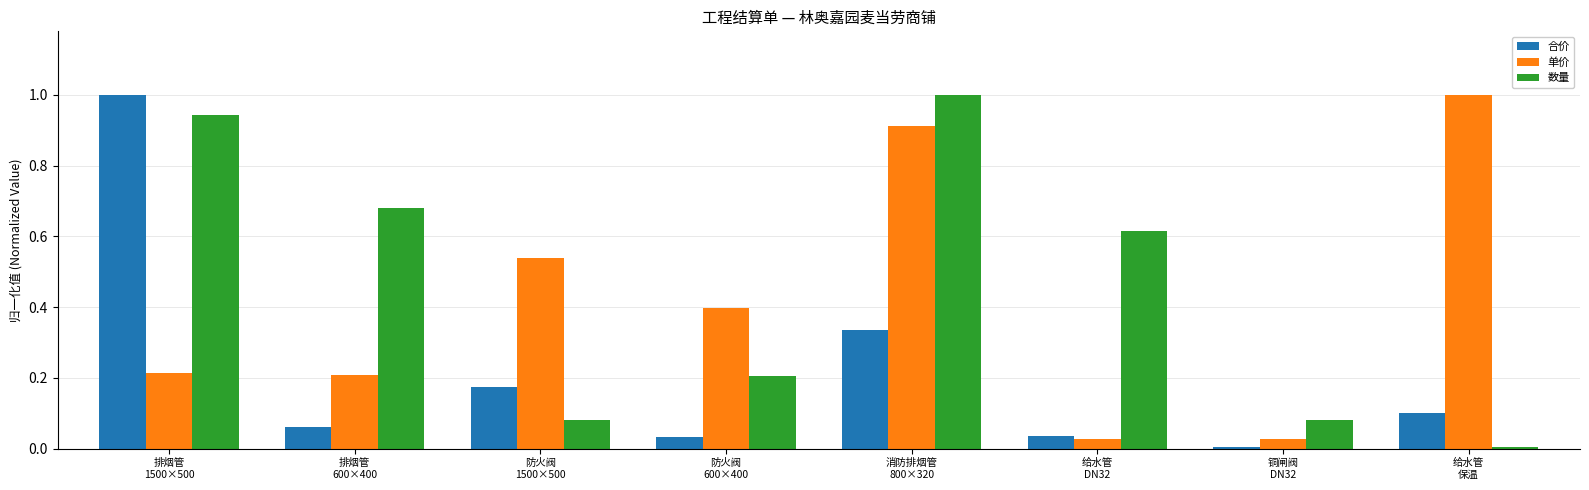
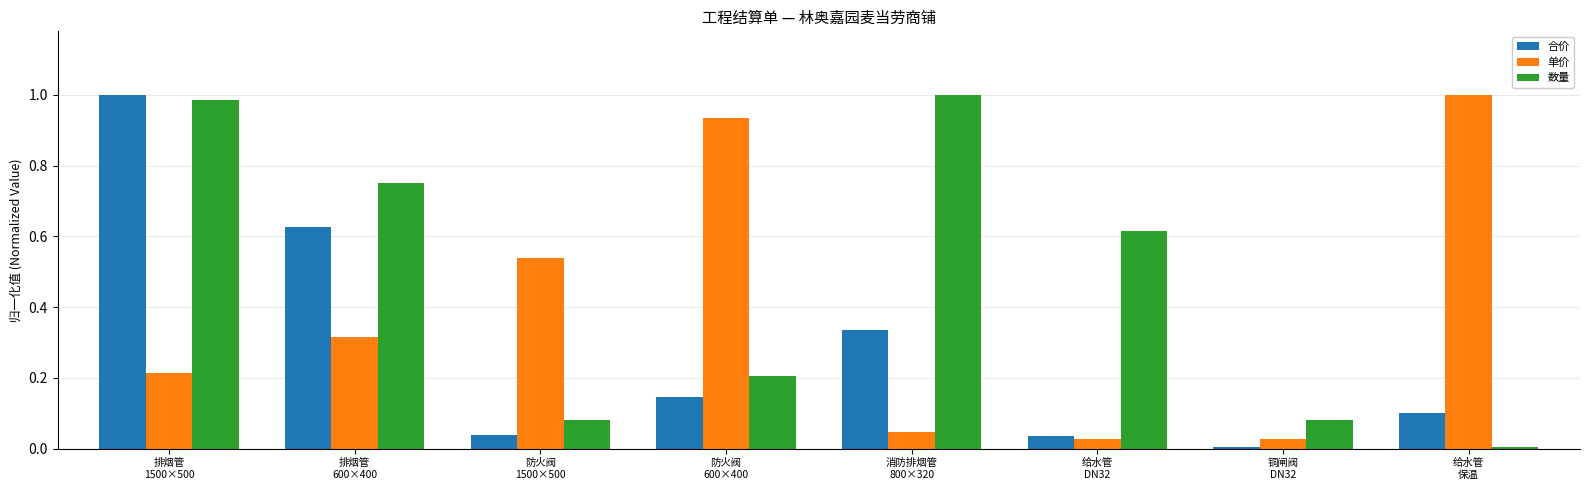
数量, 排烟管 1500×500: 0.94 -> 0.99
合价, 排烟管 600×400: 0.06 -> 0.63
单价, 排烟管 600×400: 0.21 -> 0.31
数量, 排烟管 600×400: 0.68 -> 0.75
合价, 防火阀 1500×500: 0.17 -> 0.04
合价, 防火阀 600×400: 0.03 -> 0.15
单价, 防火阀 600×400: 0.40 -> 0.94
单价, 消防排烟管 800×320: 0.91 -> 0.05
